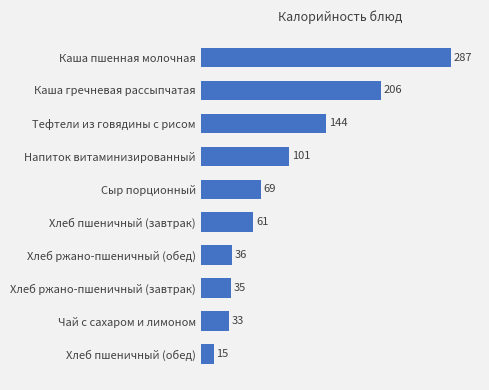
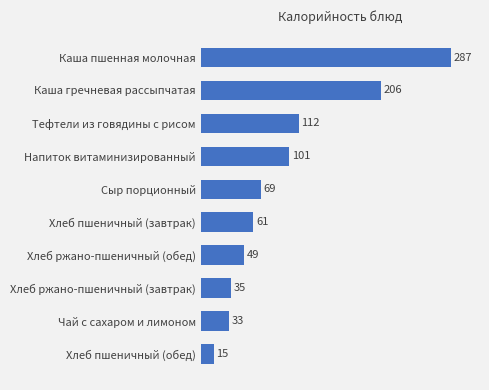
Тефтели из говядины с рисом: 144 -> 112
Хлеб ржано-пшеничный (обед): 36 -> 49
